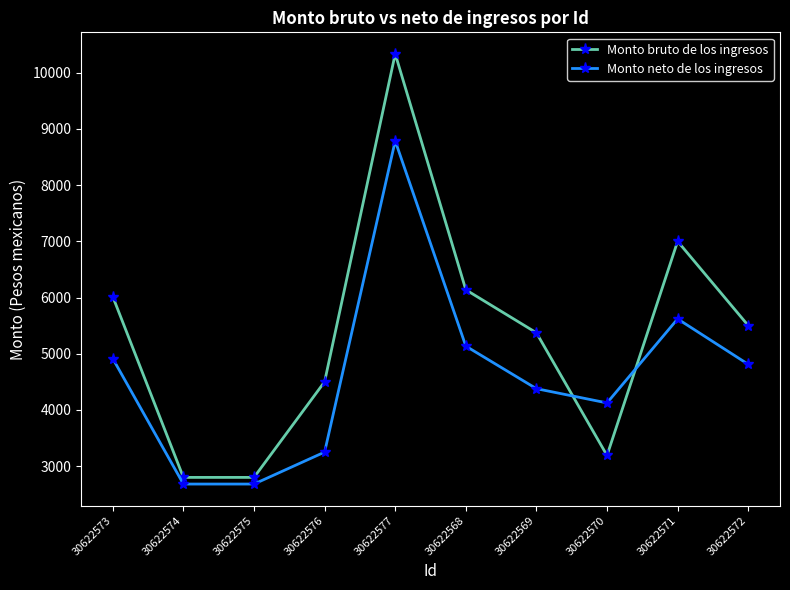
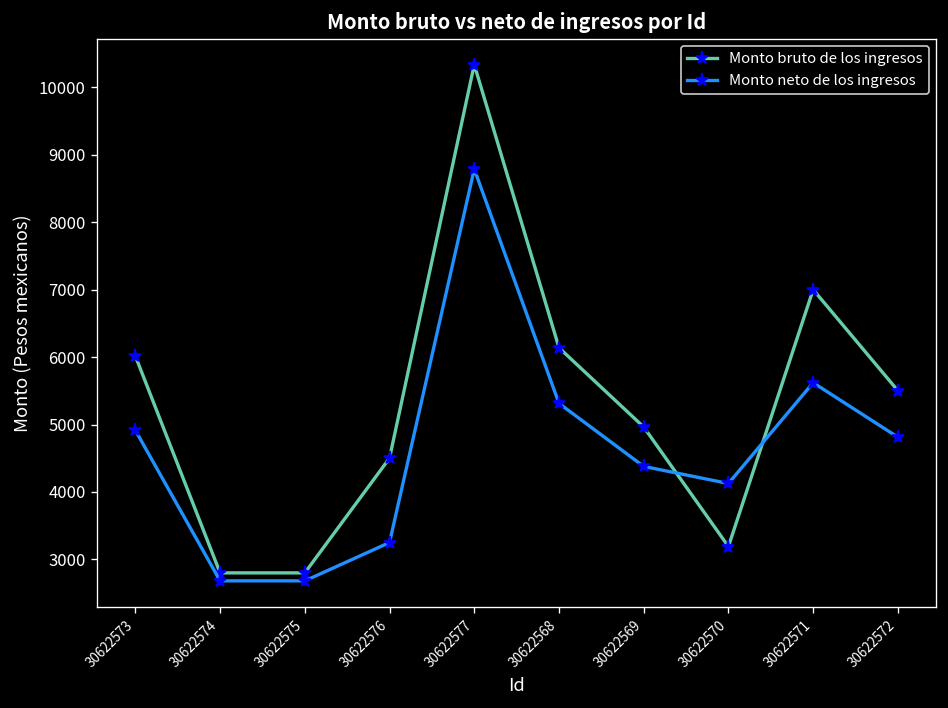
Monto neto de los ingresos, 30622568: 5100 -> 5300
Monto bruto de los ingresos, 30622569: 5400 -> 5000
